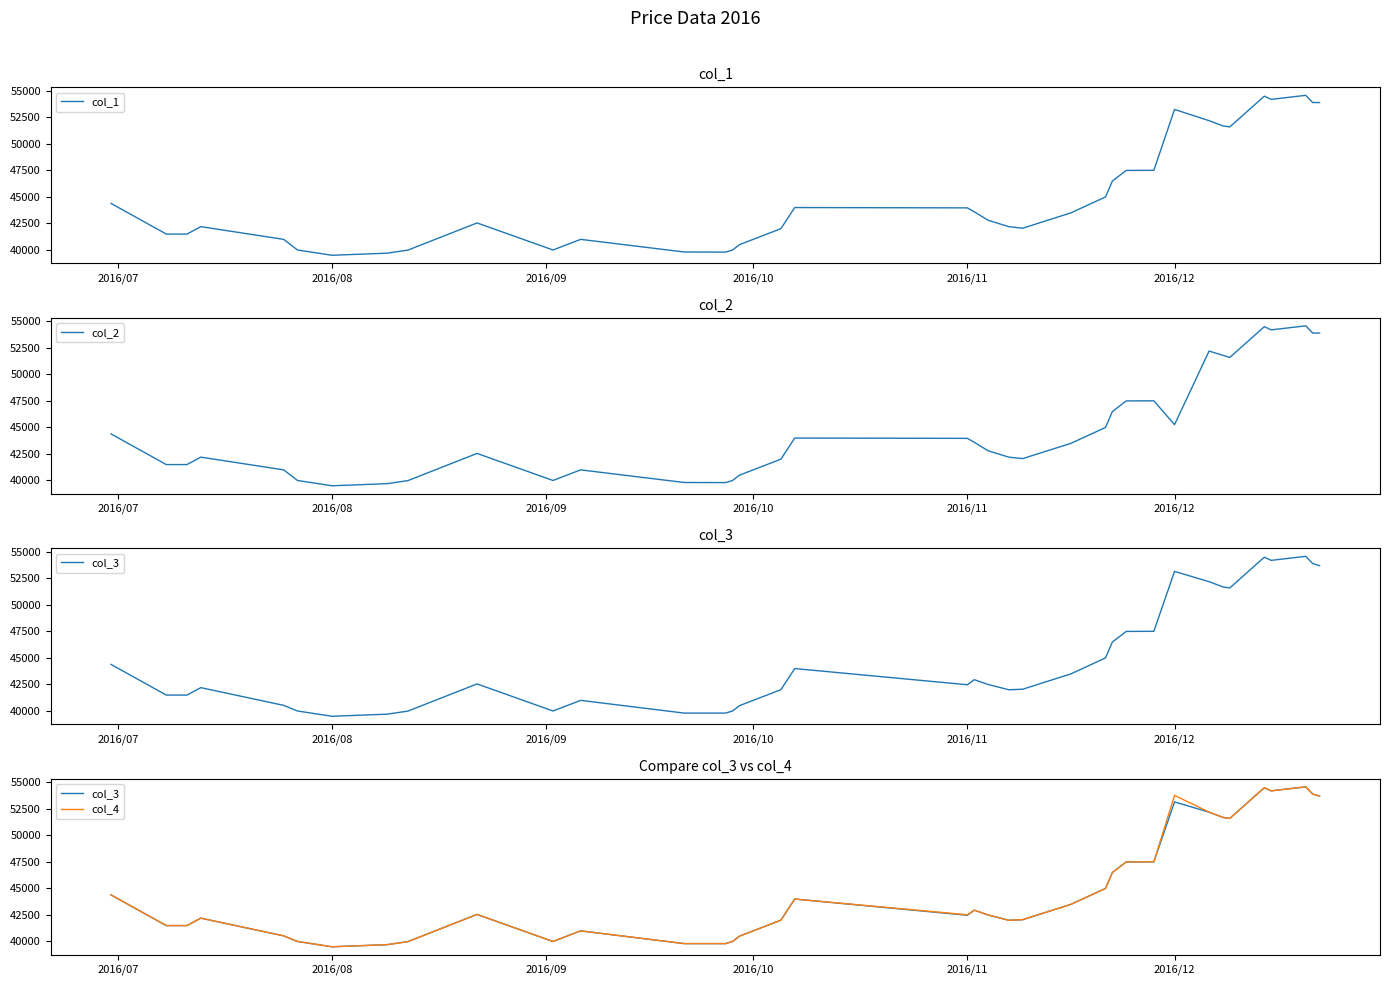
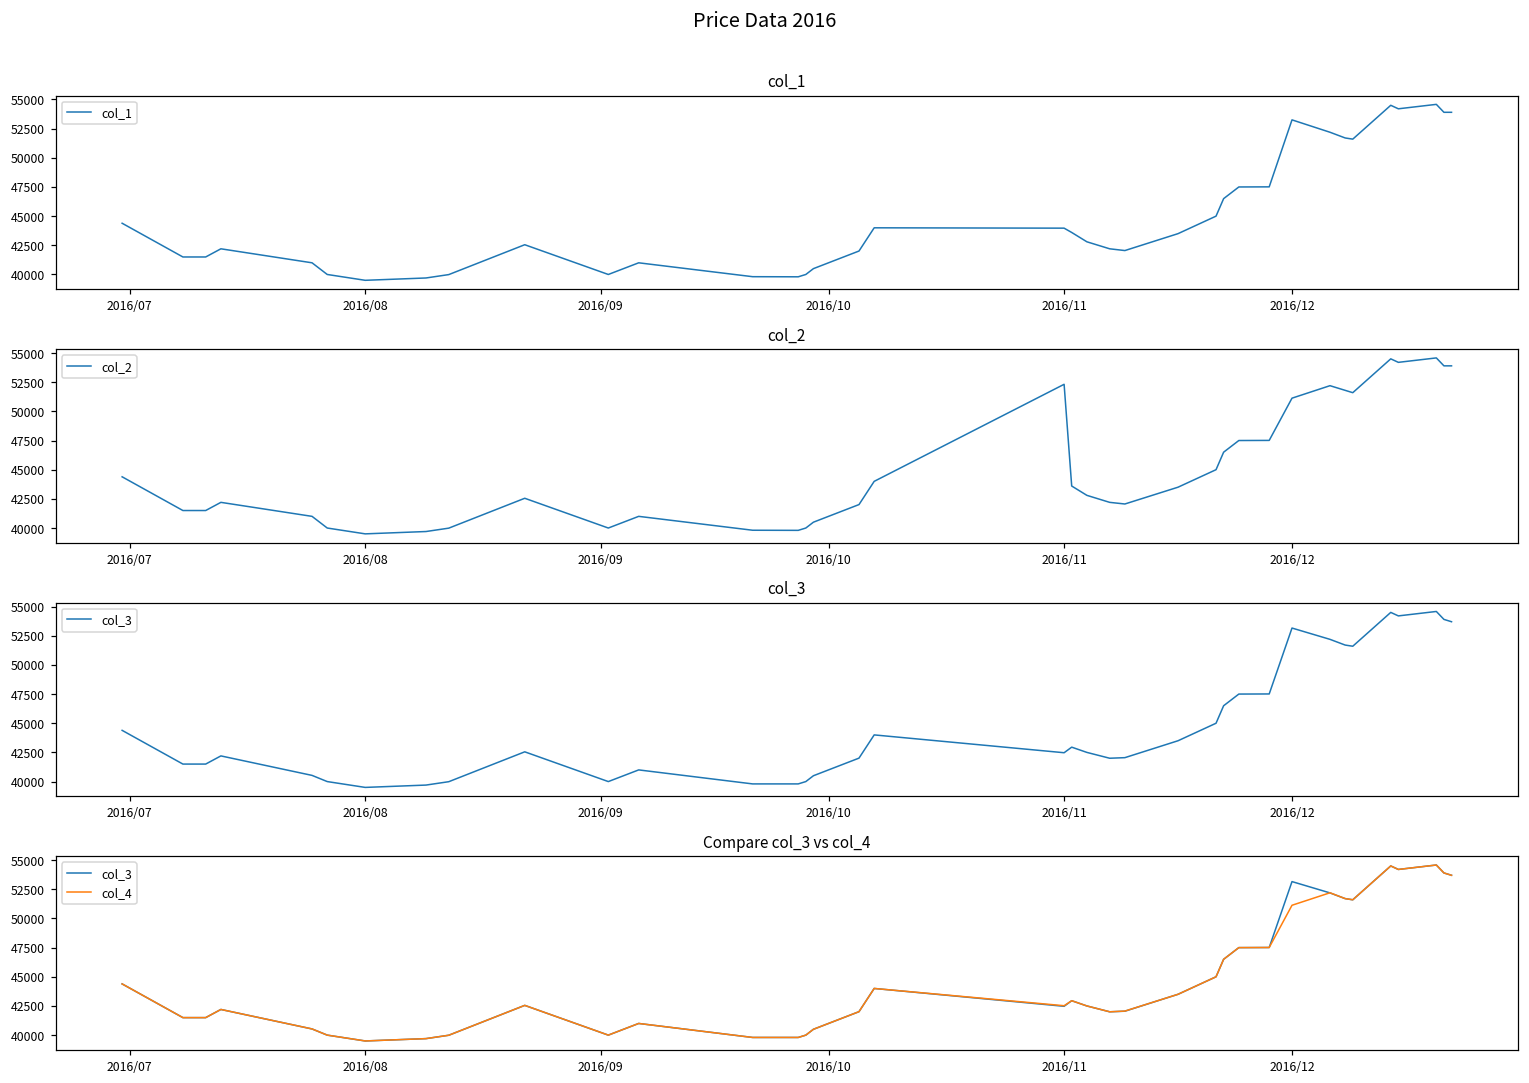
col_2, 2016/11: 44000 -> 52300
col_2, 2016/12: 45300 -> 51100
Compare col_3 vs col_4, col_4, 2016/12: 53800 -> 51100
